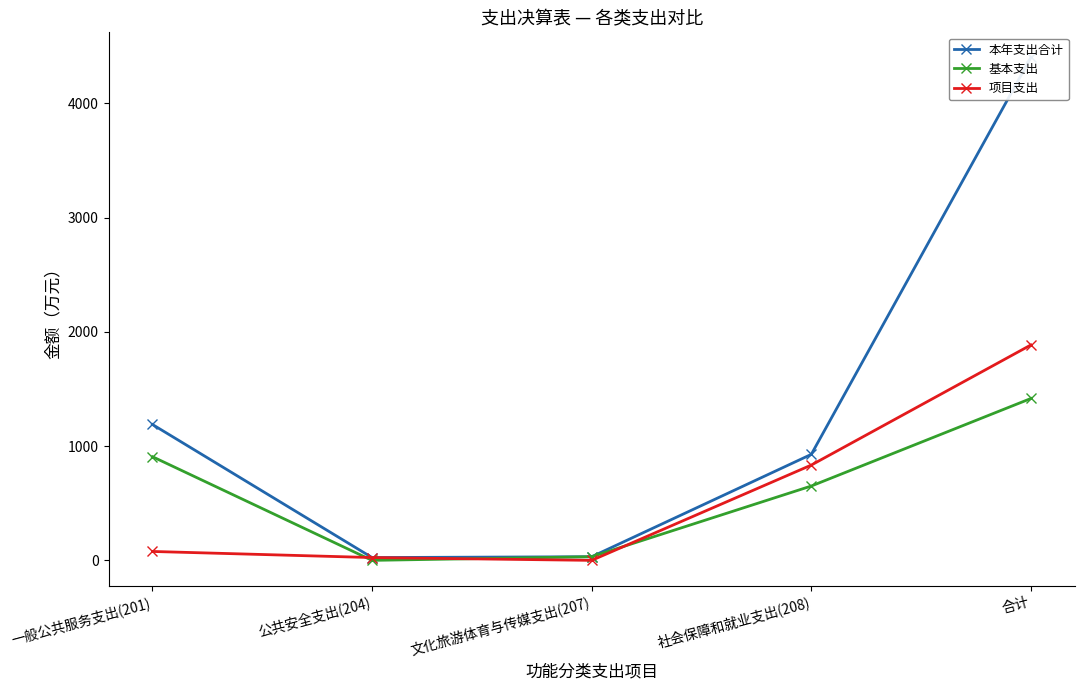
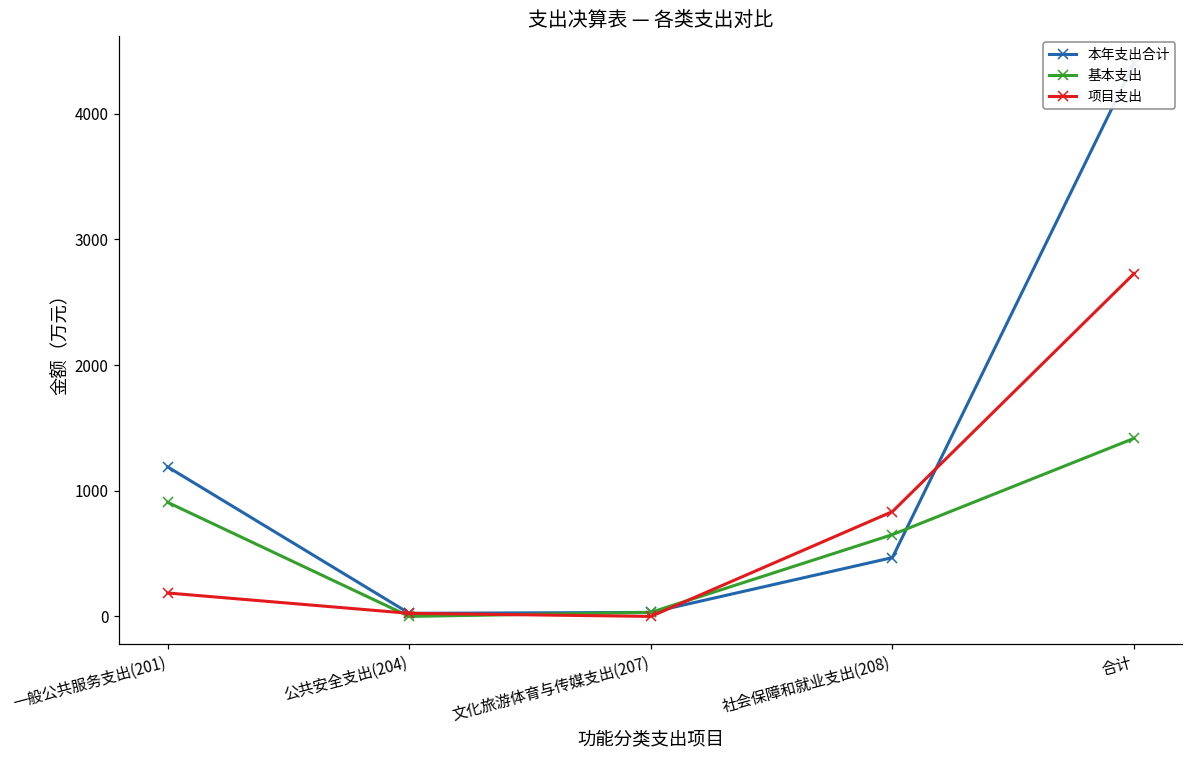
项目支出, 一般公共服务支出(201): 80 -> 190
本年支出合计, 社会保障和就业支出(208): 930 -> 470
项目支出, 合计: 1890 -> 2730
